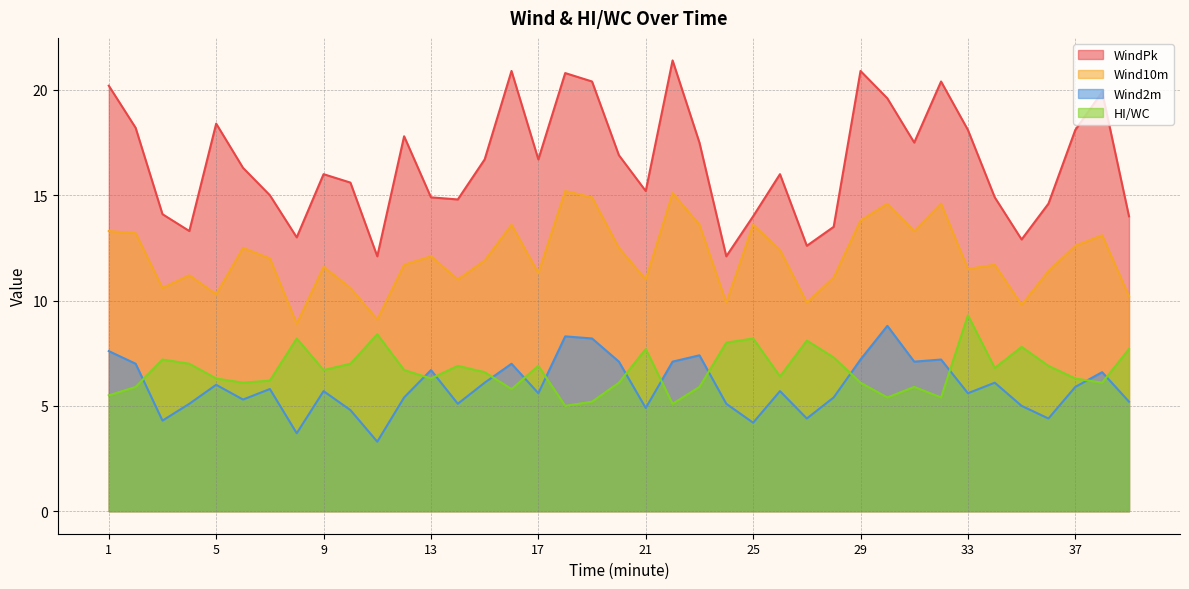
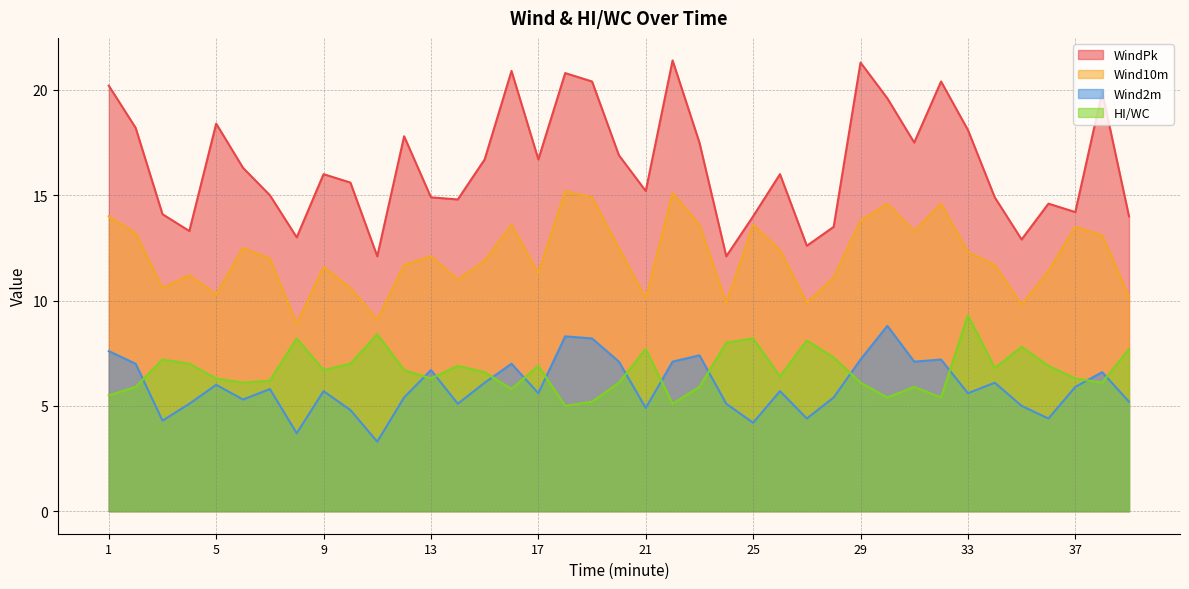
Wind10m, 1: 13.3 -> 14.0
Wind10m, 21: 11.0 -> 10.1
WindPk, 29: 20.9 -> 21.3
Wind10m, 33: 11.5 -> 12.3
WindPk, 37: 18.1 -> 14.2
Wind10m, 37: 12.6 -> 13.5
